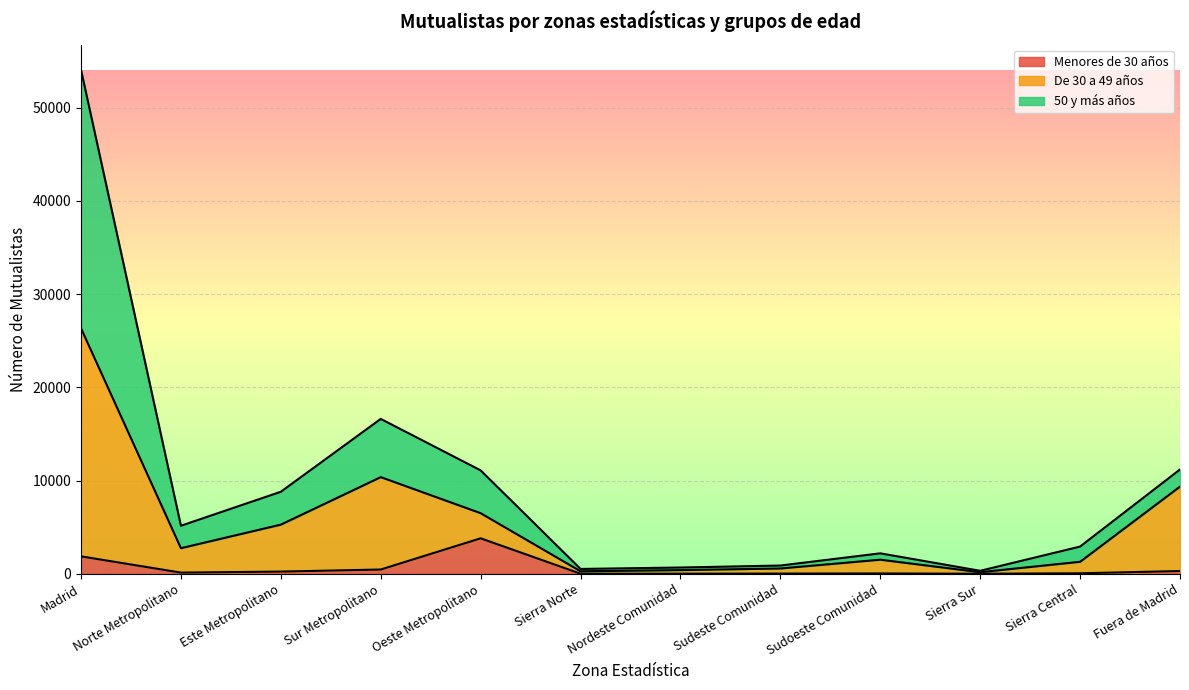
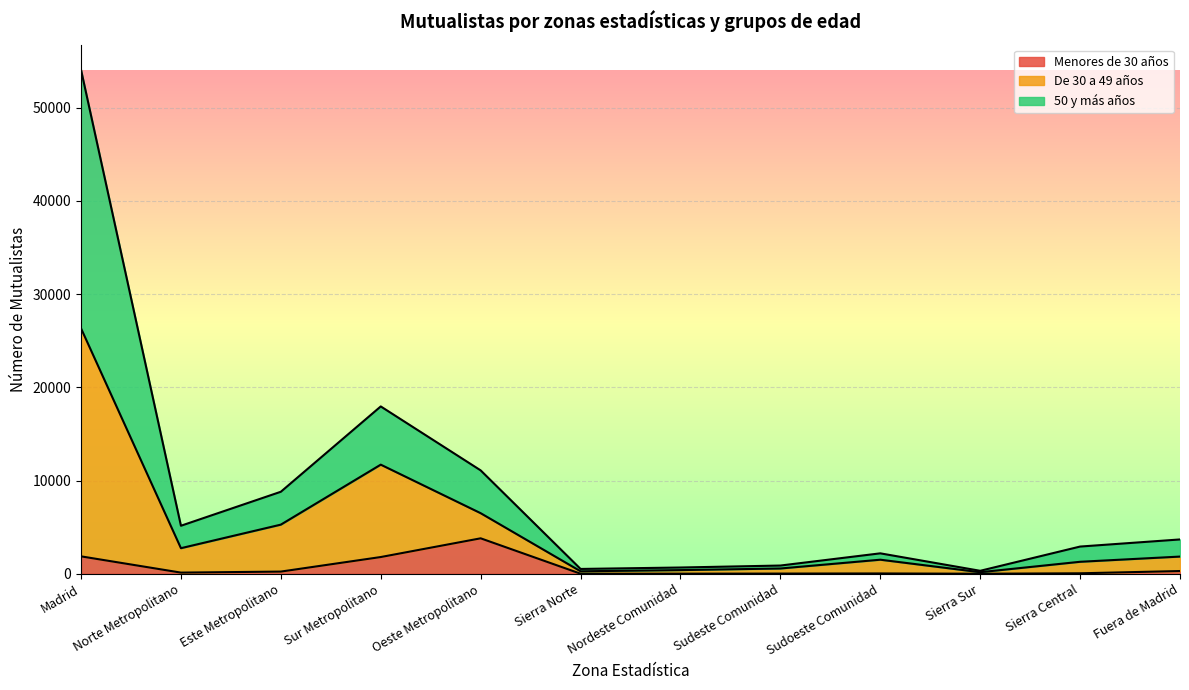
Menores de 30 años, Sur Metropolitano: 0 -> 2000
De 30 a 49 años, Fuera de Madrid: 9000 -> 2000
